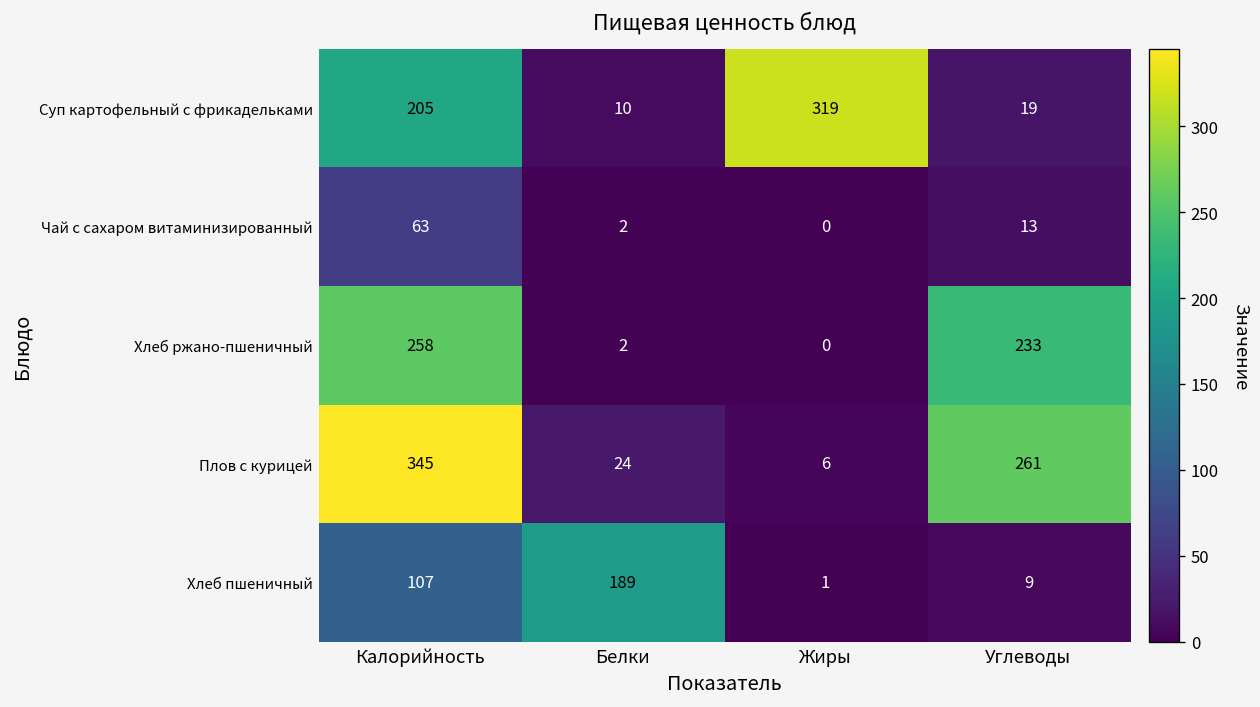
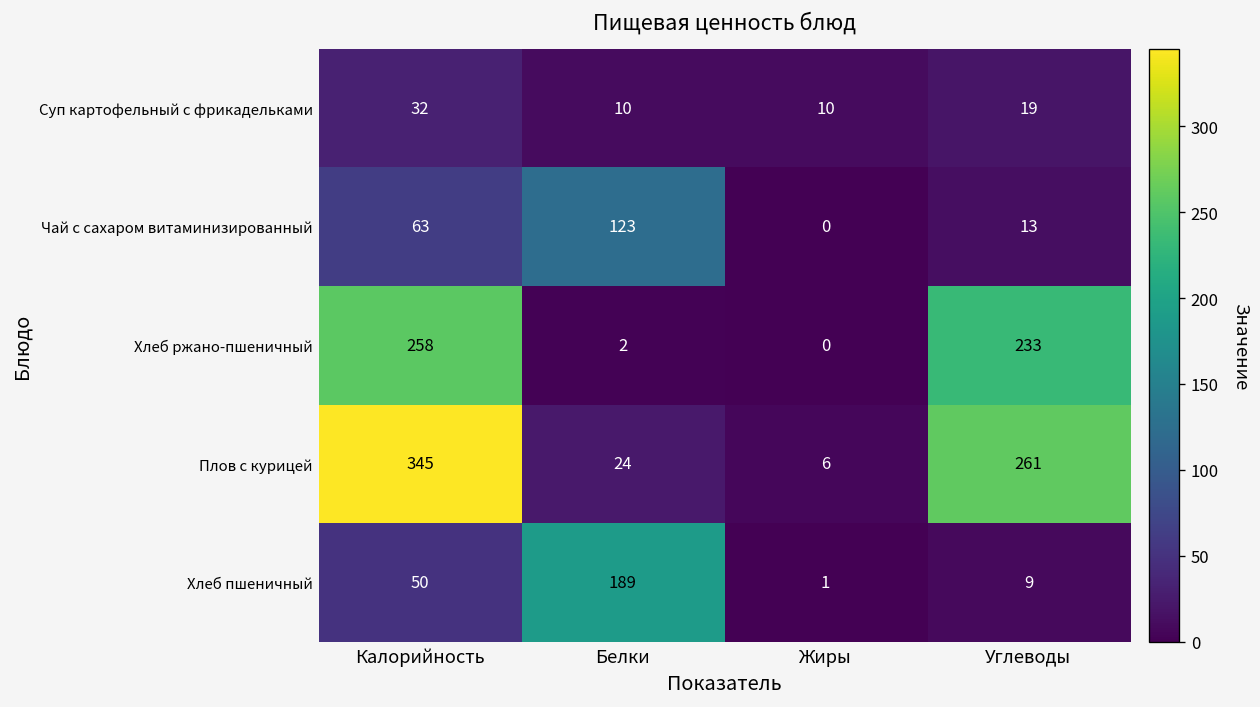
Суп картофельный с фрикадельками, Калорийность: 205 -> 32
Суп картофельный с фрикадельками, Жиры: 319 -> 10
Чай с сахаром витаминизированный, Белки: 2 -> 123
Хлеб пшеничный, Калорийность: 107 -> 50
